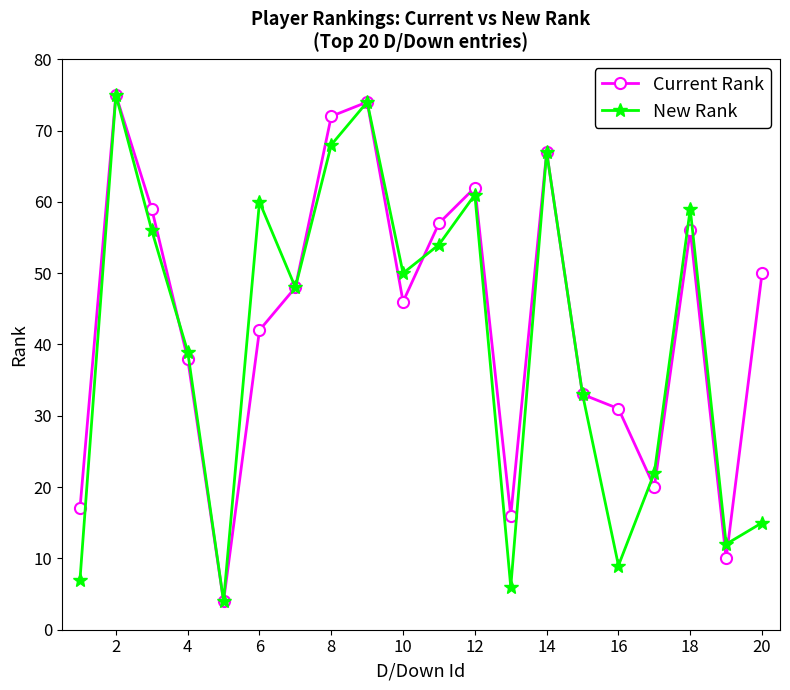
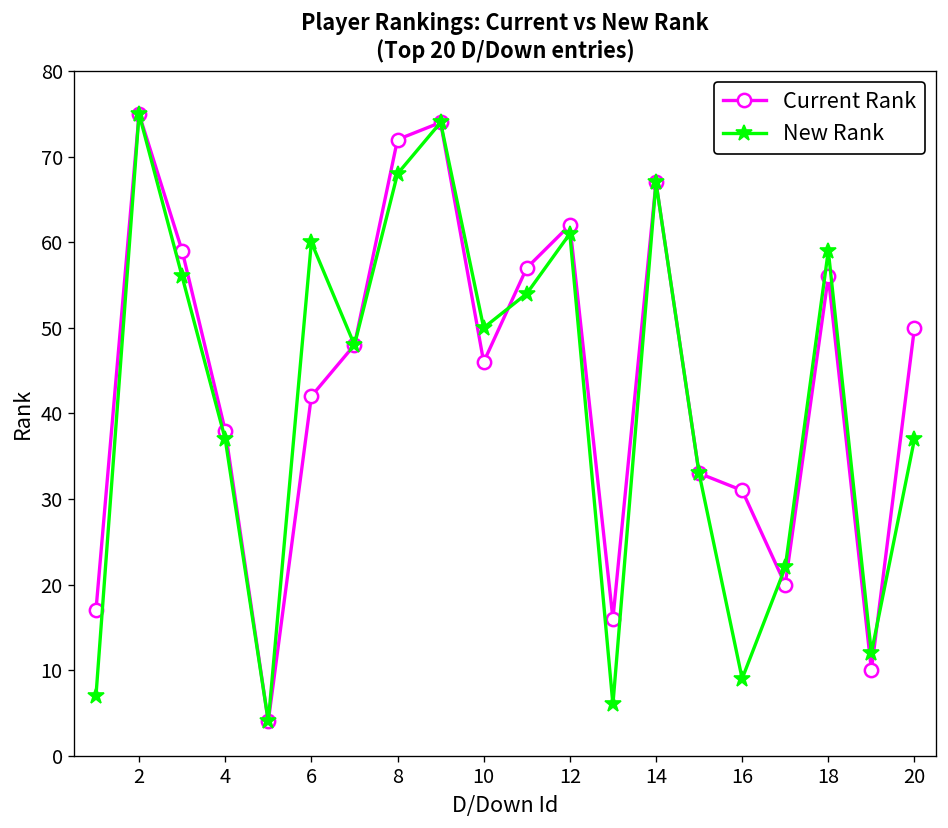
New Rank, 4: 39 -> 37
New Rank, 20: 15 -> 37
